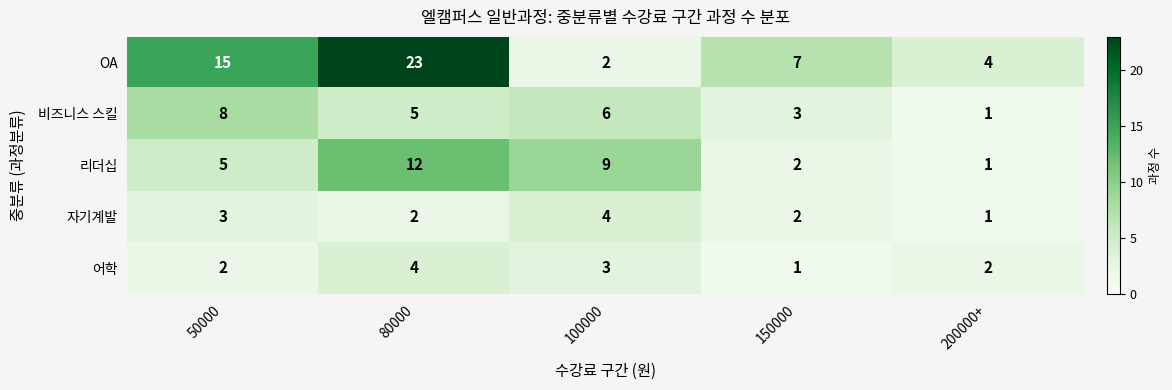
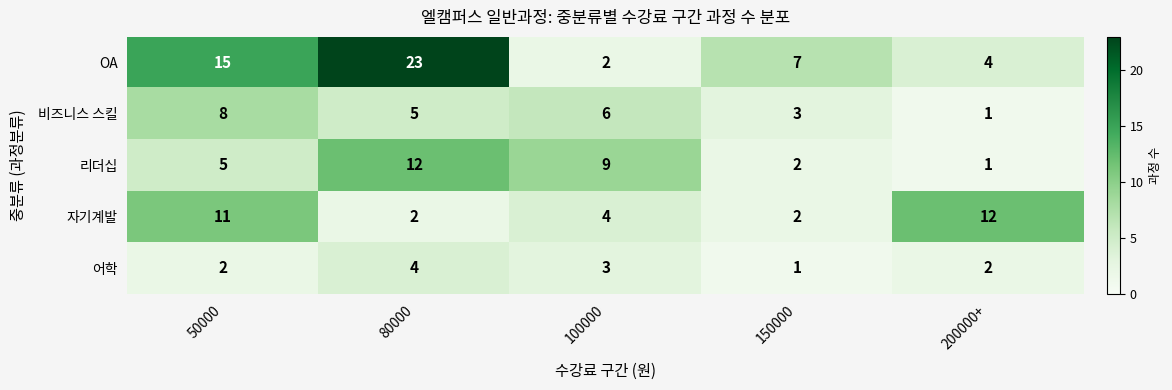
자기계발, 50000: 3 -> 11
자기계발, 200000+: 1 -> 12
